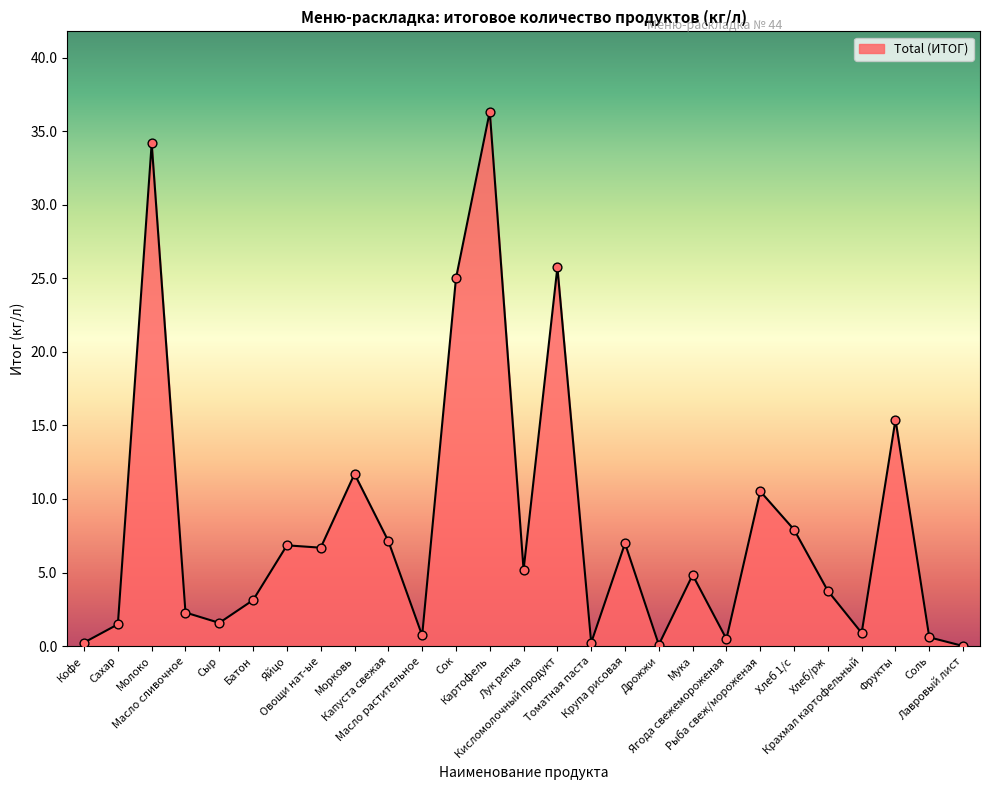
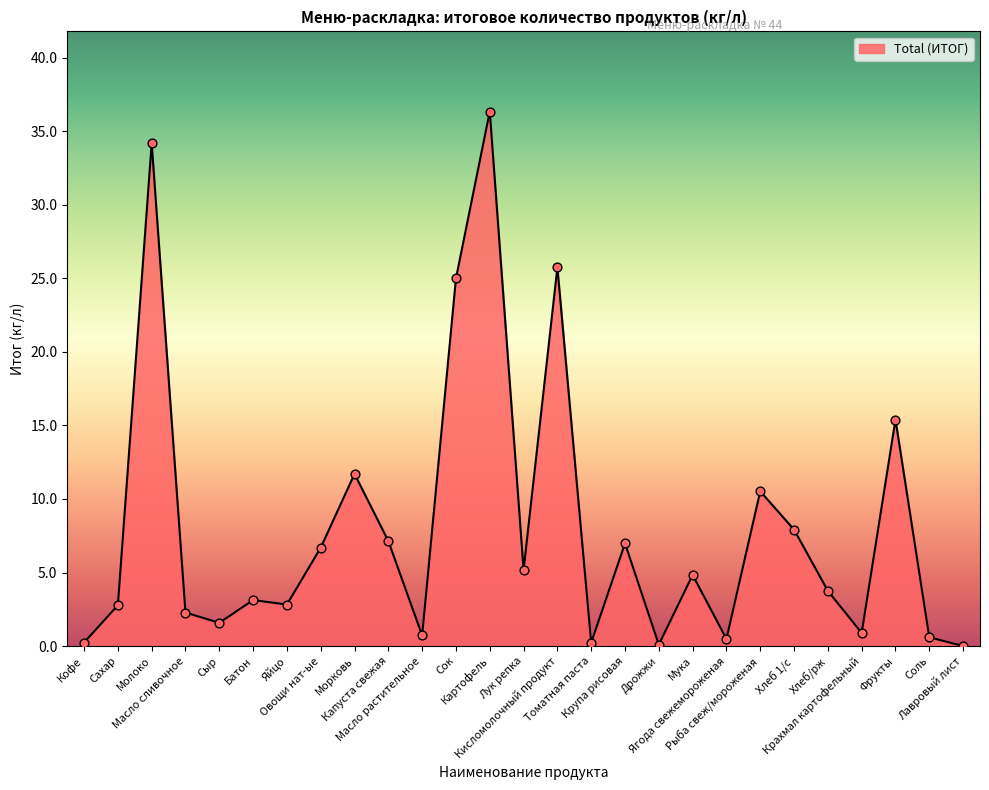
Сахар: 1.5 -> 2.8
Яйцо: 6.8 -> 2.8
